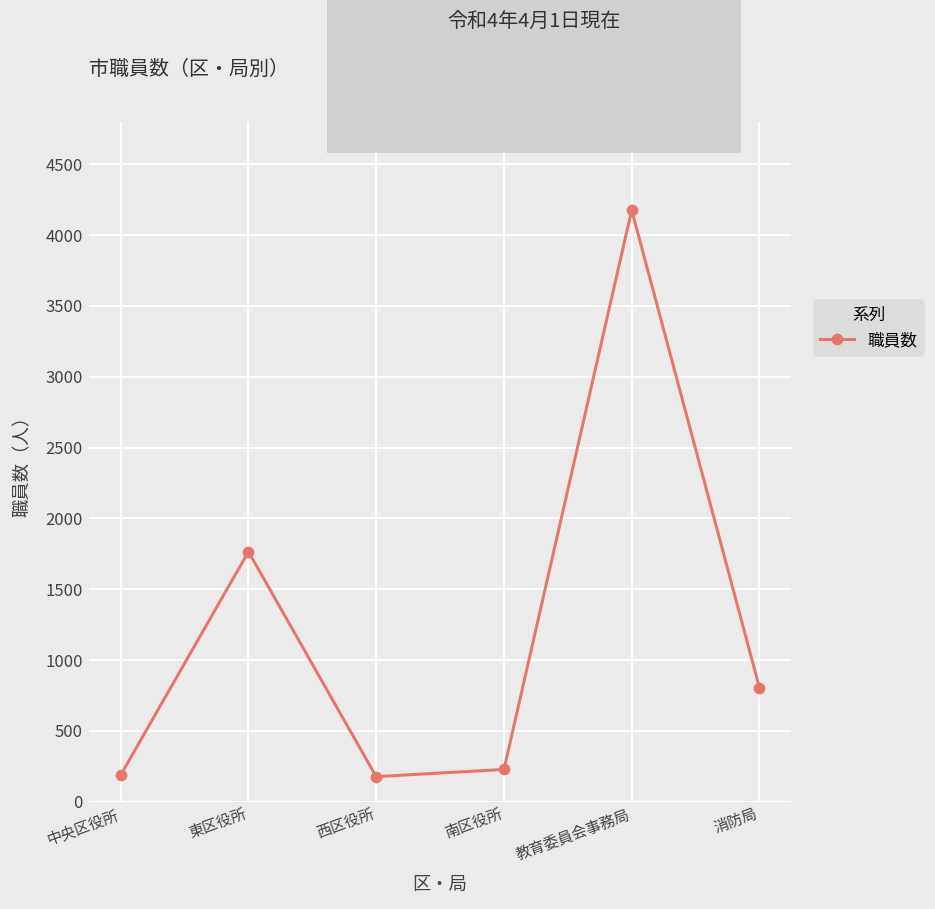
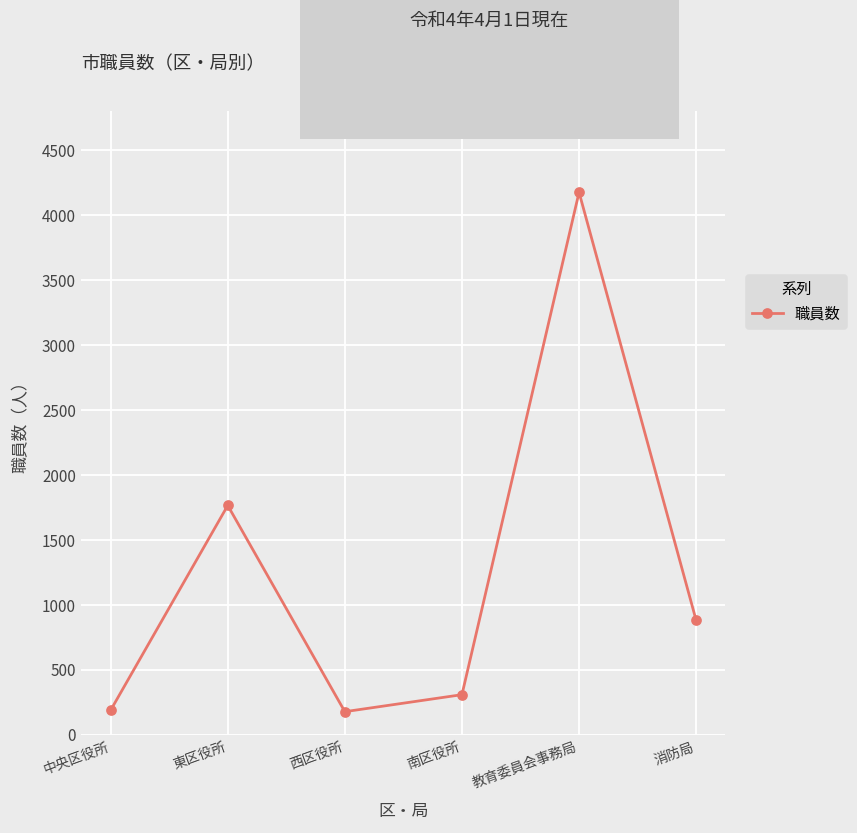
南区役所: 230 -> 310
消防局: 810 -> 880
